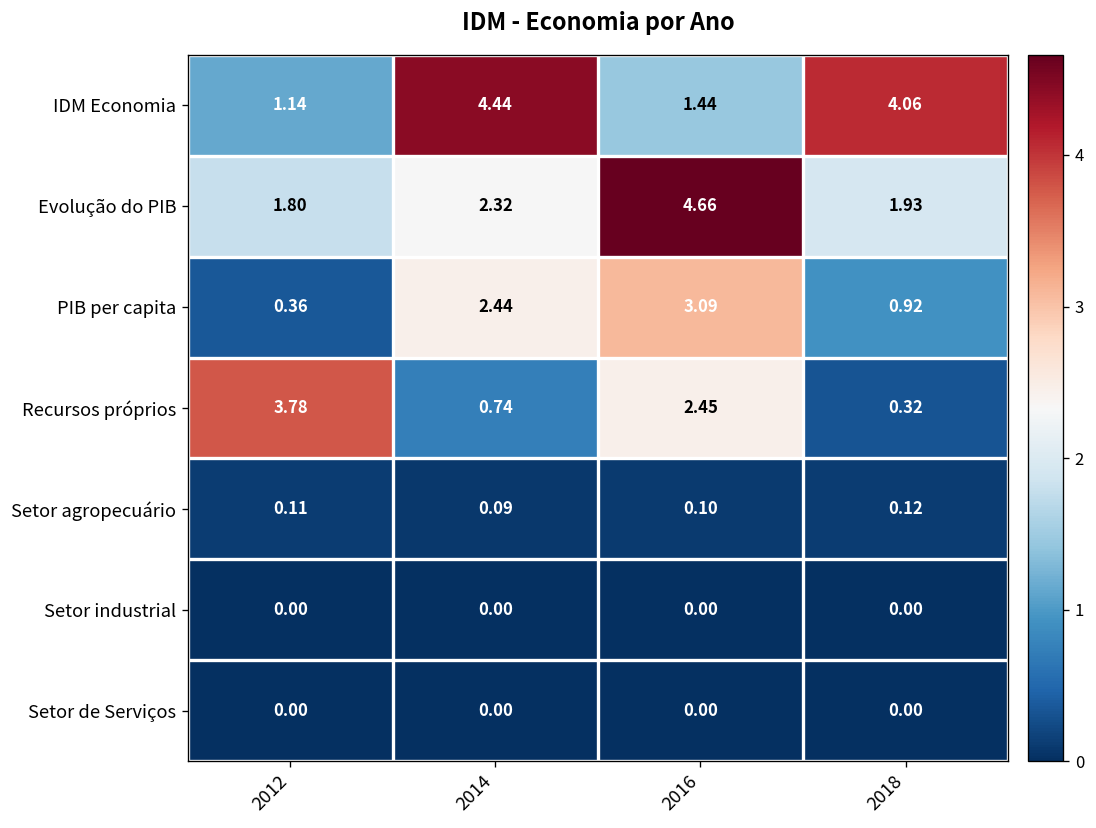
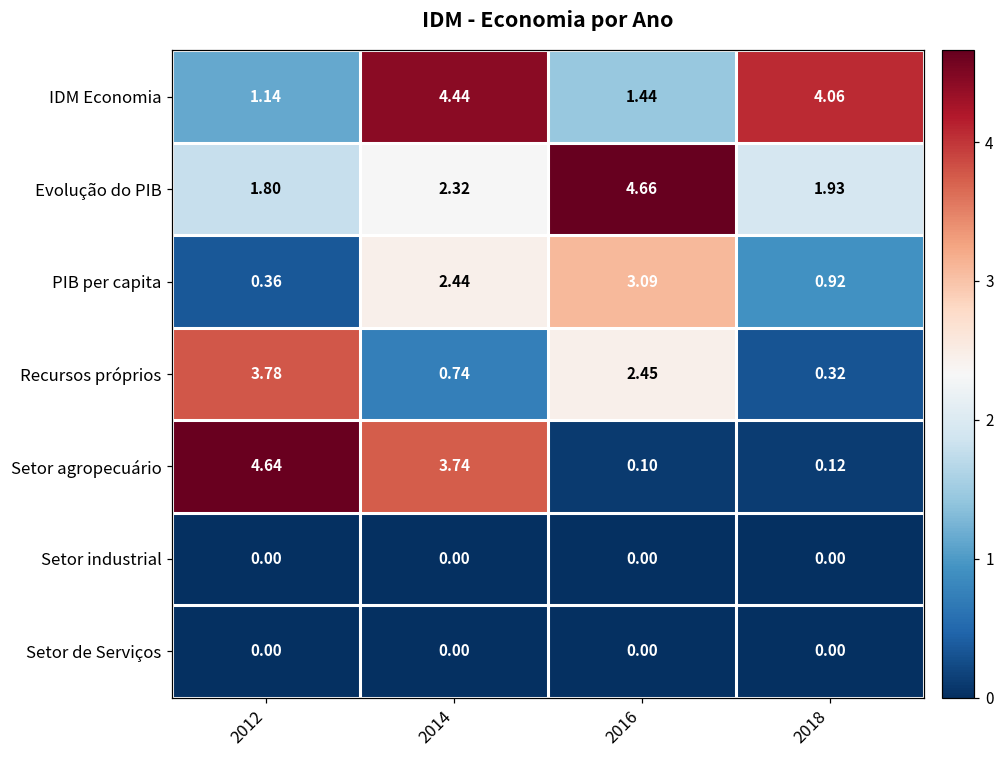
Setor agropecuário, 2012: 0.11 -> 4.64
Setor agropecuário, 2014: 0.09 -> 3.74
